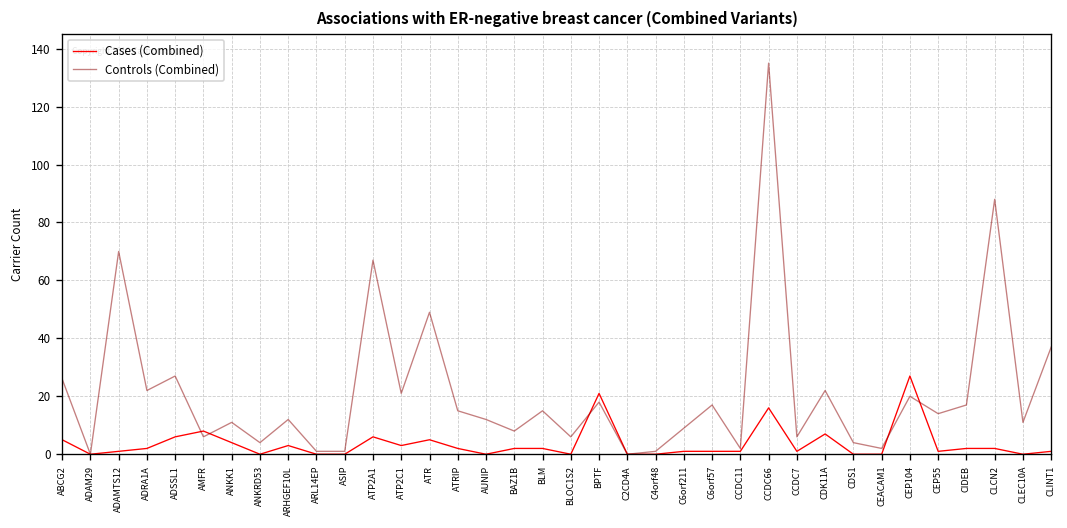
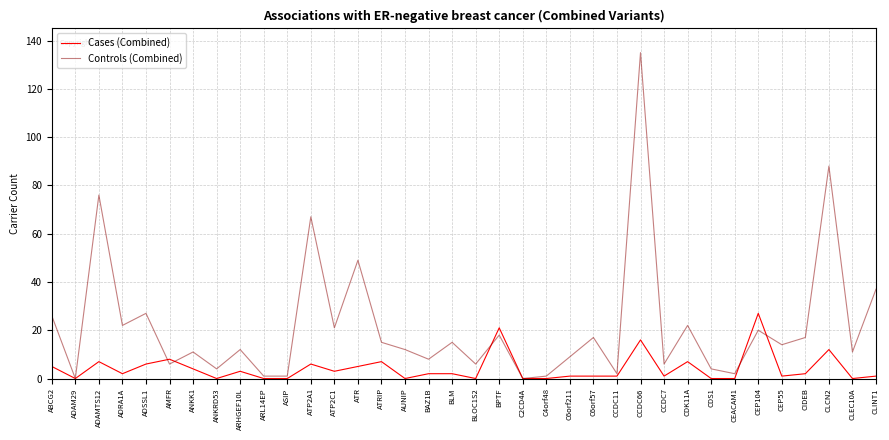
Cases (Combined), ADAMTS12: 1 -> 7
Controls (Combined), ADAMTS12: 70 -> 76
Cases (Combined), ATRIP: 2 -> 7
Cases (Combined), CLCN2: 2 -> 12
